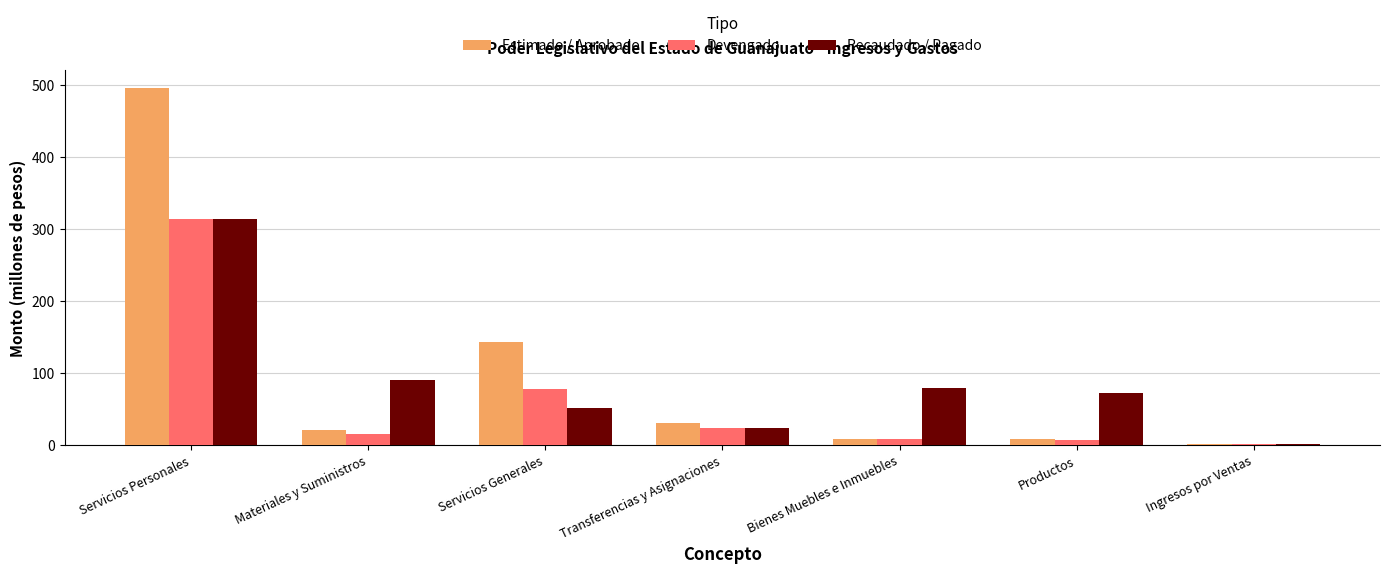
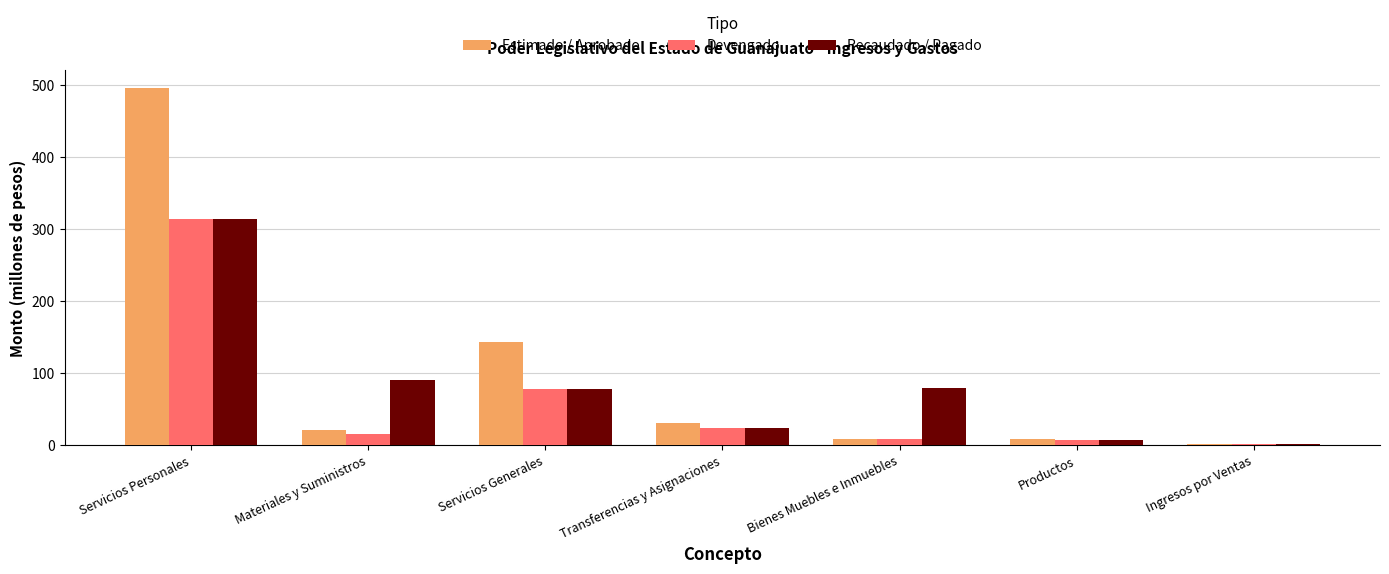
Recaudado / Pagado, Servicios Generales: 50 -> 80
Recaudado / Pagado, Productos: 70 -> 10
